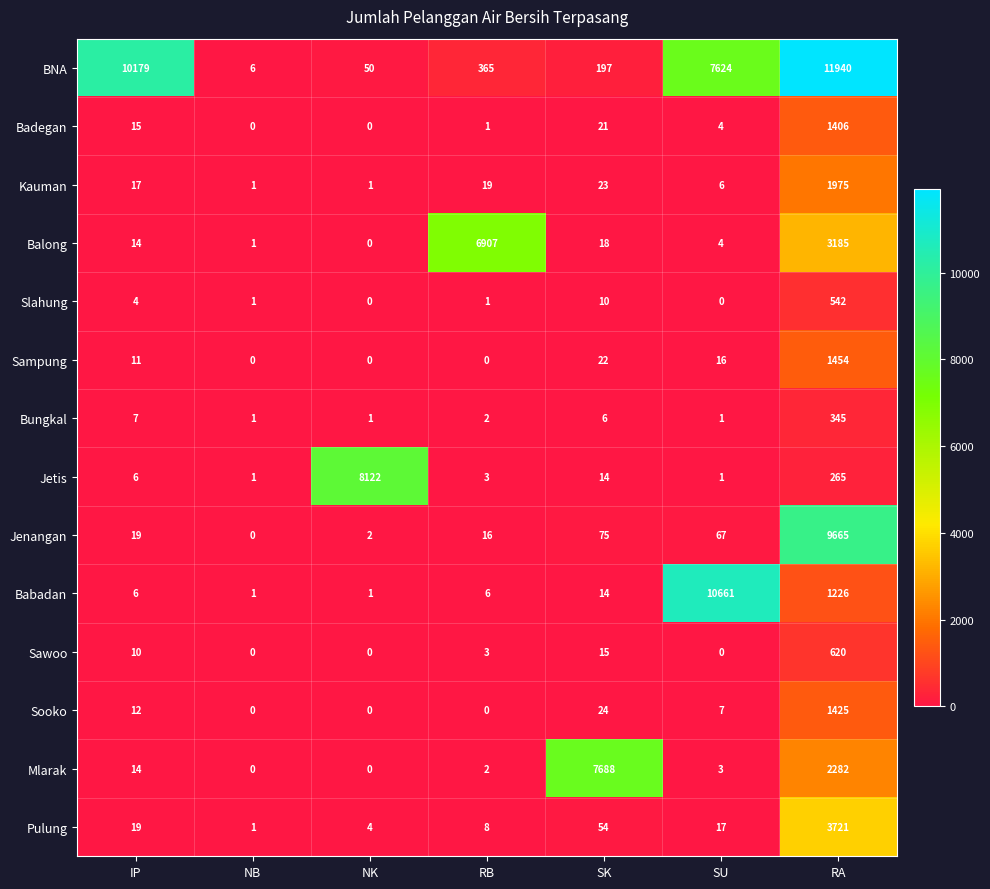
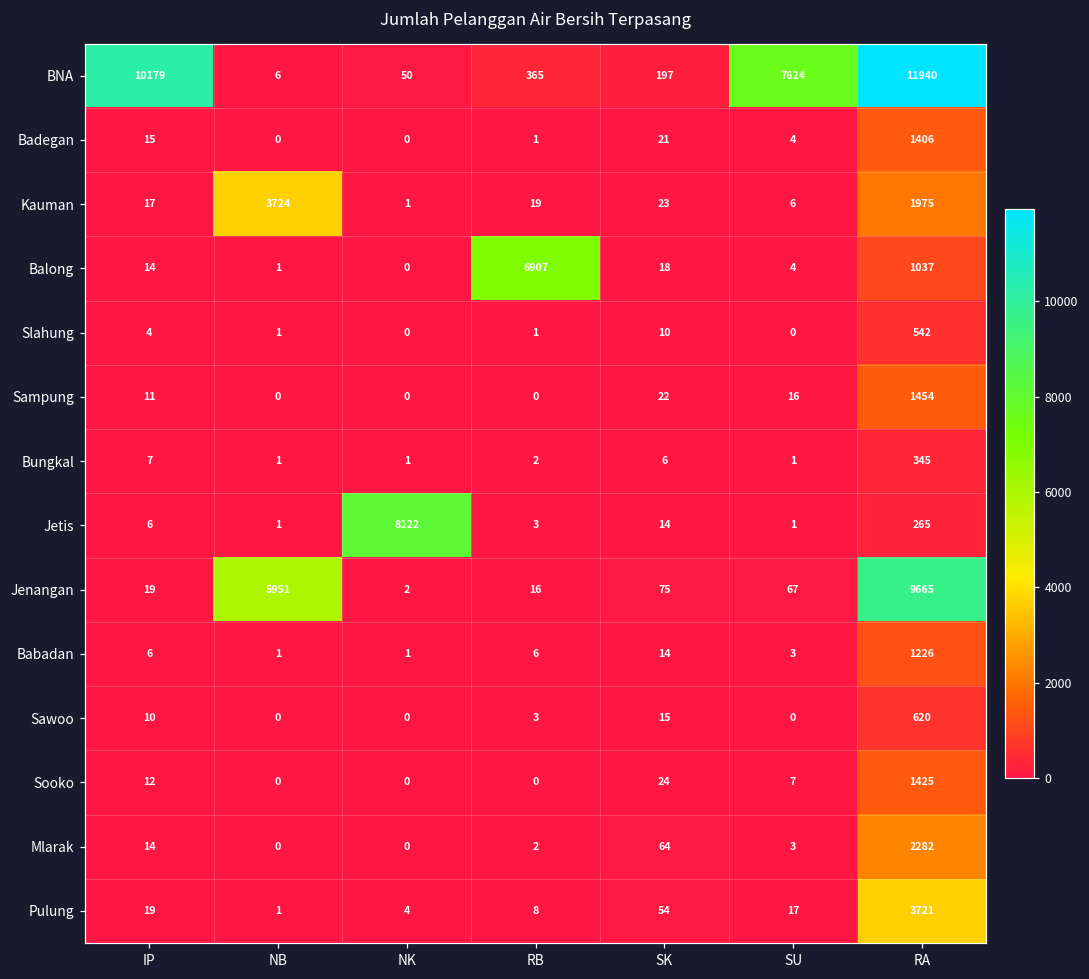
Kauman, NB: 1 -> 3724
Balong, RA: 3185 -> 1037
Jenangan, NB: 0 -> 5951
Babadan, SU: 10661 -> 3
Mlarak, SK: 7688 -> 64
